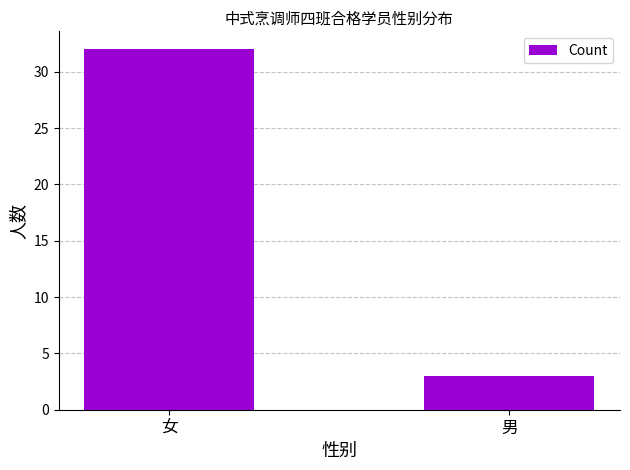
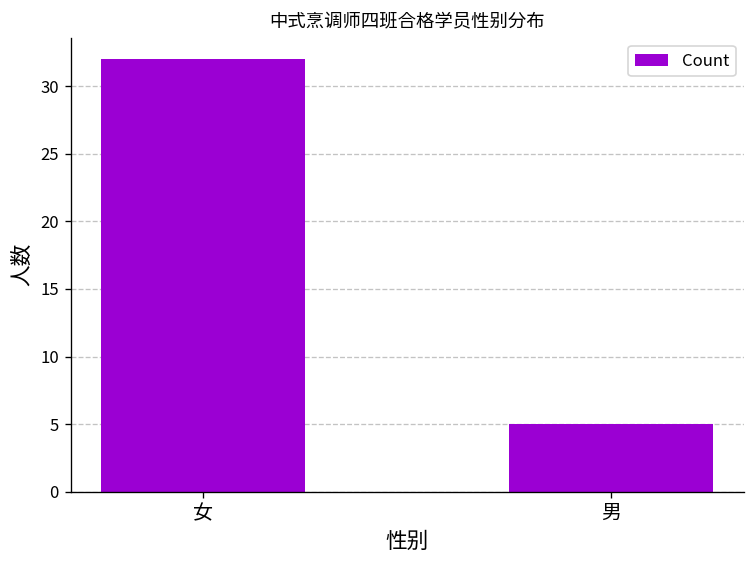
男: 3 -> 5
